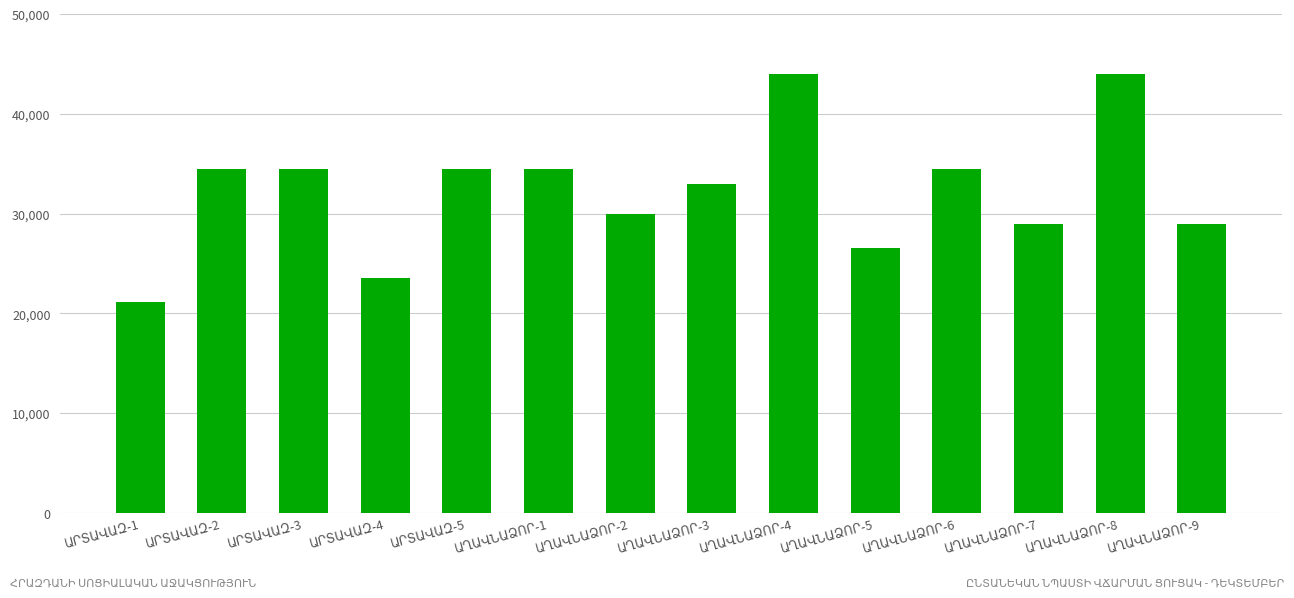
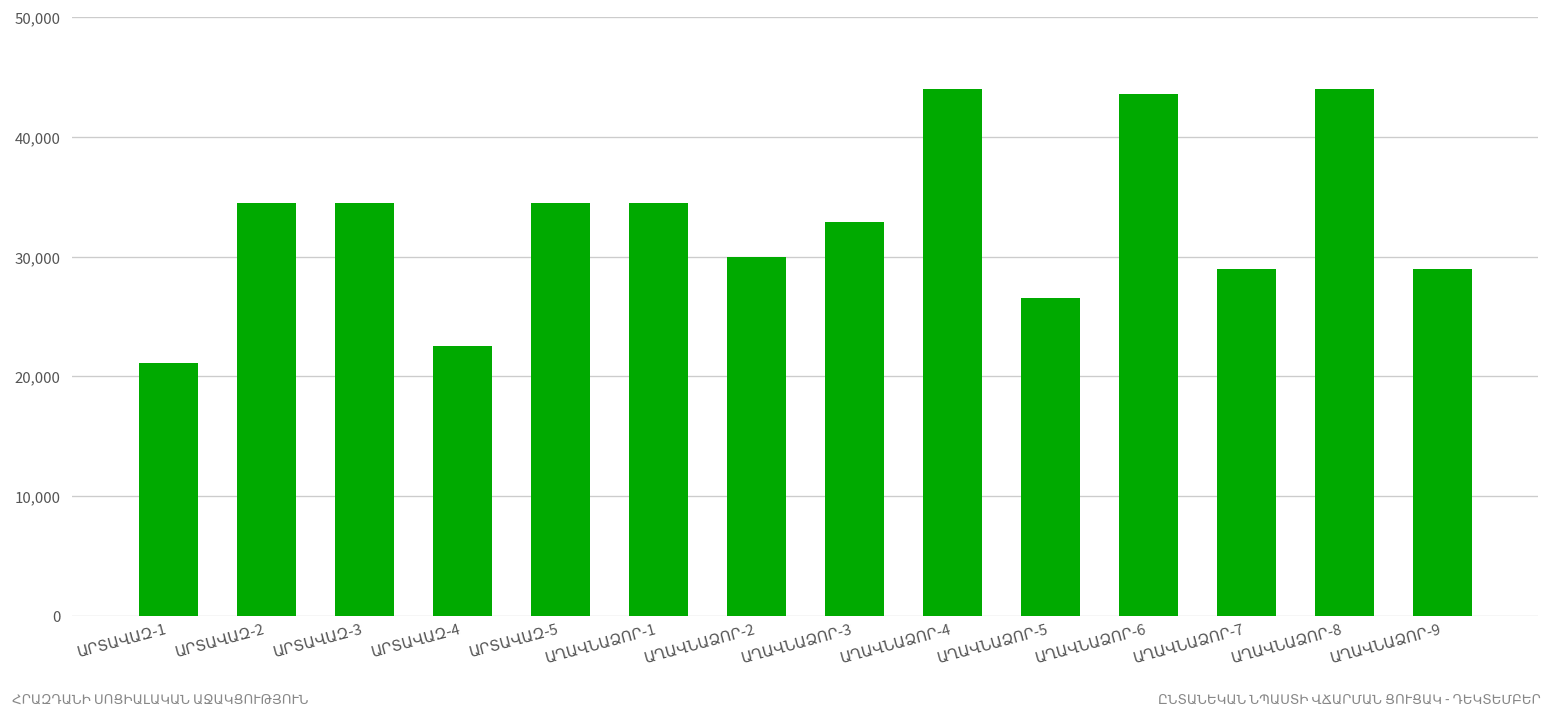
ԱՐՏԱՎԱԶ-4: 24,000 -> 23,000
ԱՂԱՎՆԱՁՈՐ-6: 35,000 -> 44,000
